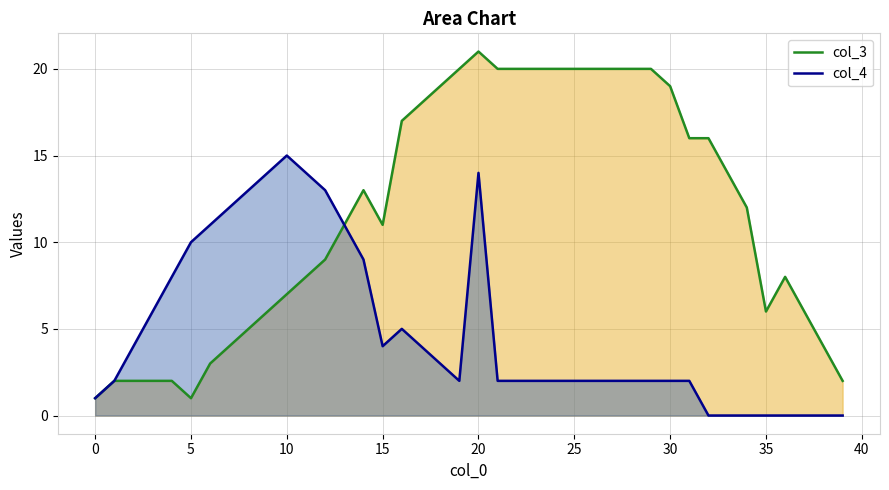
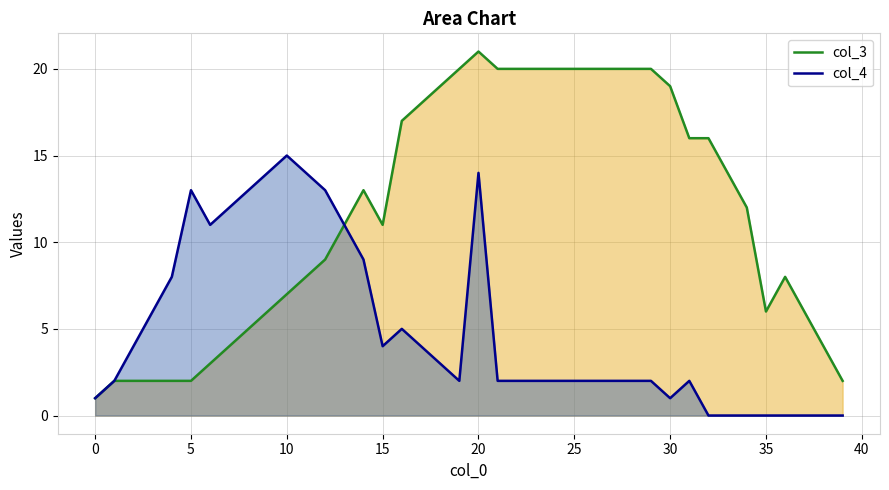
col_3, 5: 1 -> 2
col_4, 5: 10 -> 13
col_4, 30: 2 -> 1
